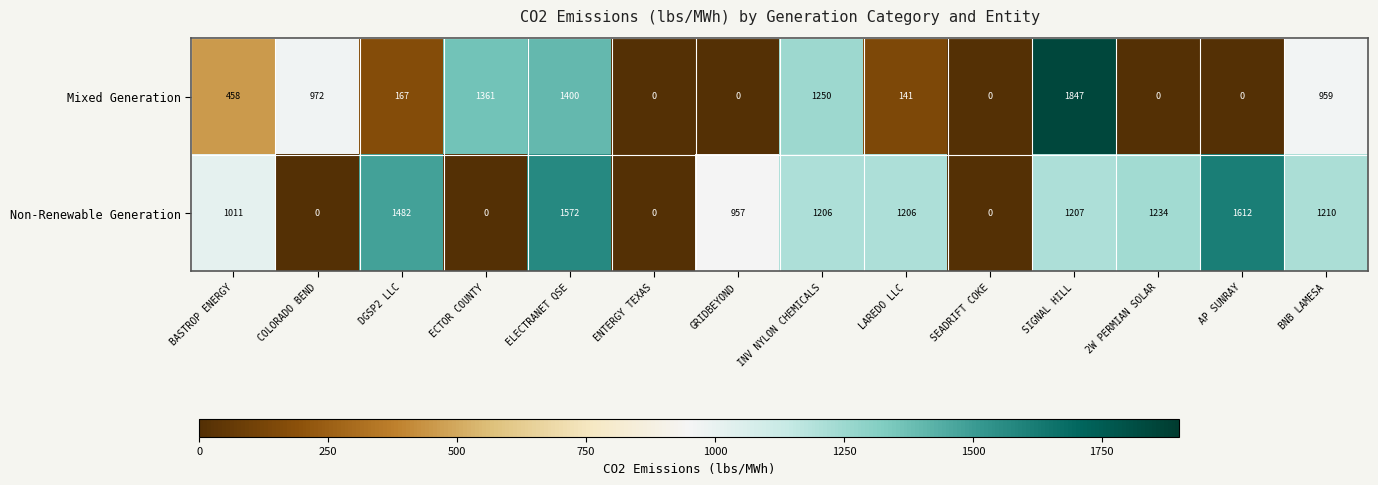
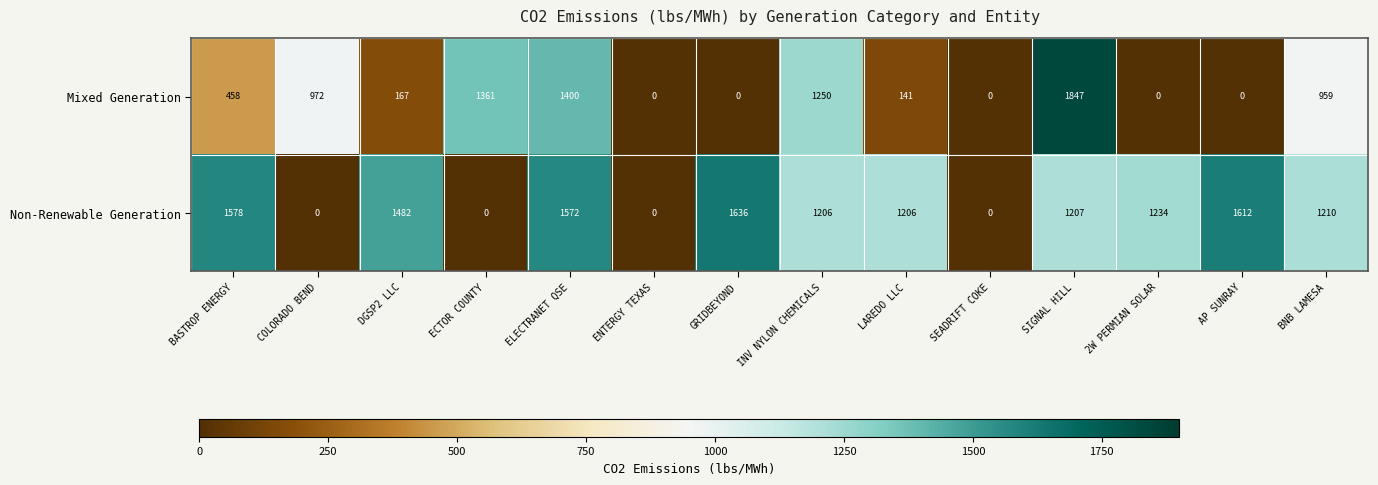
Non-Renewable Generation, BASTROP ENERGY: 1011 -> 1578
Non-Renewable Generation, GRIDBEYOND: 957 -> 1636
